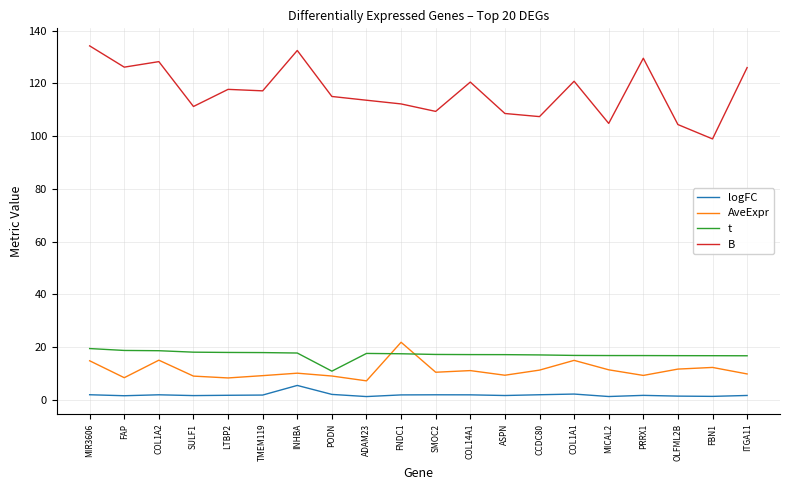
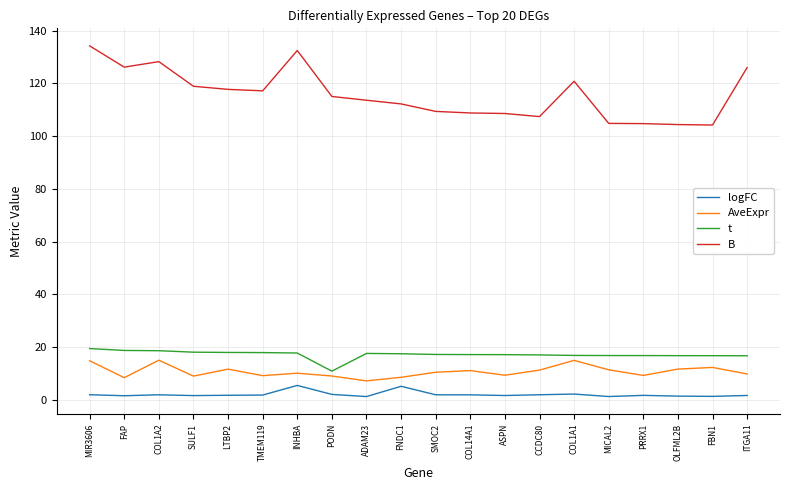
B, SULF1: 111 -> 119
AveExpr, LTBP2: 8 -> 12
logFC, FNDC1: 2 -> 5
AveExpr, FNDC1: 22 -> 9
B, COL14A1: 121 -> 109
B, PRRX1: 130 -> 105
B, FBN1: 99 -> 104
